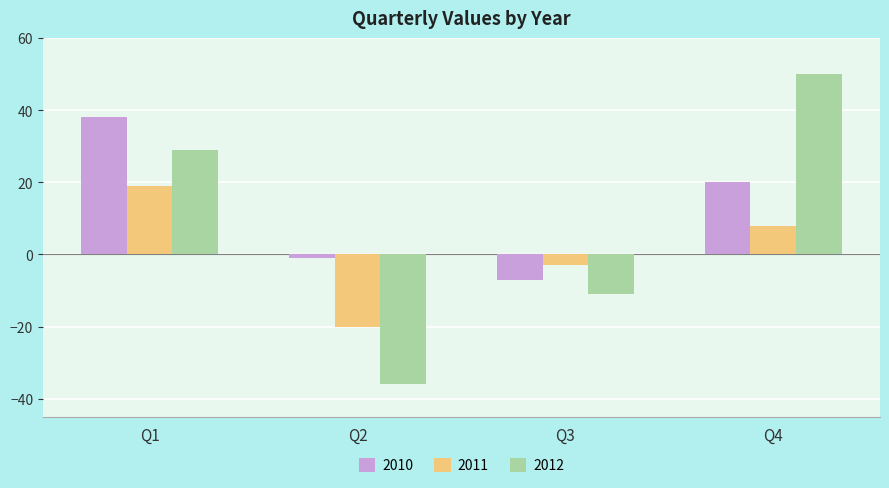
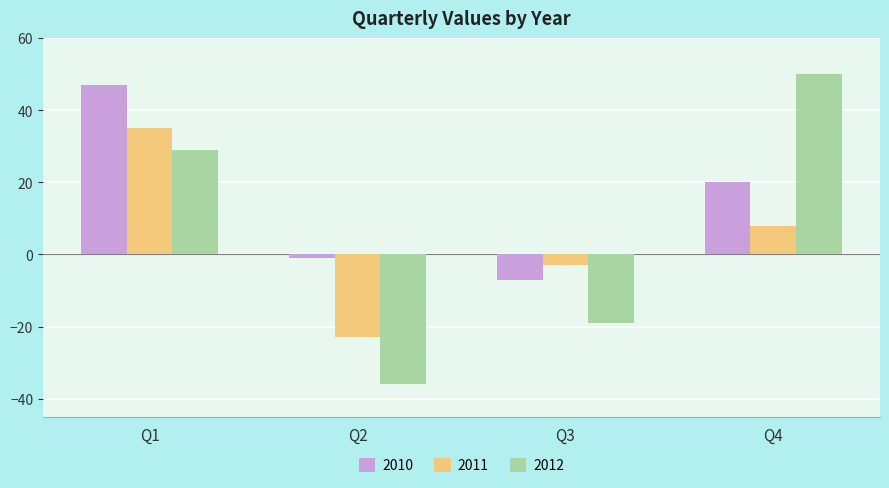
2010, Q1: 38 -> 47
2011, Q1: 19 -> 35
2011, Q2: -20 -> -23
2012, Q3: -11 -> -19
